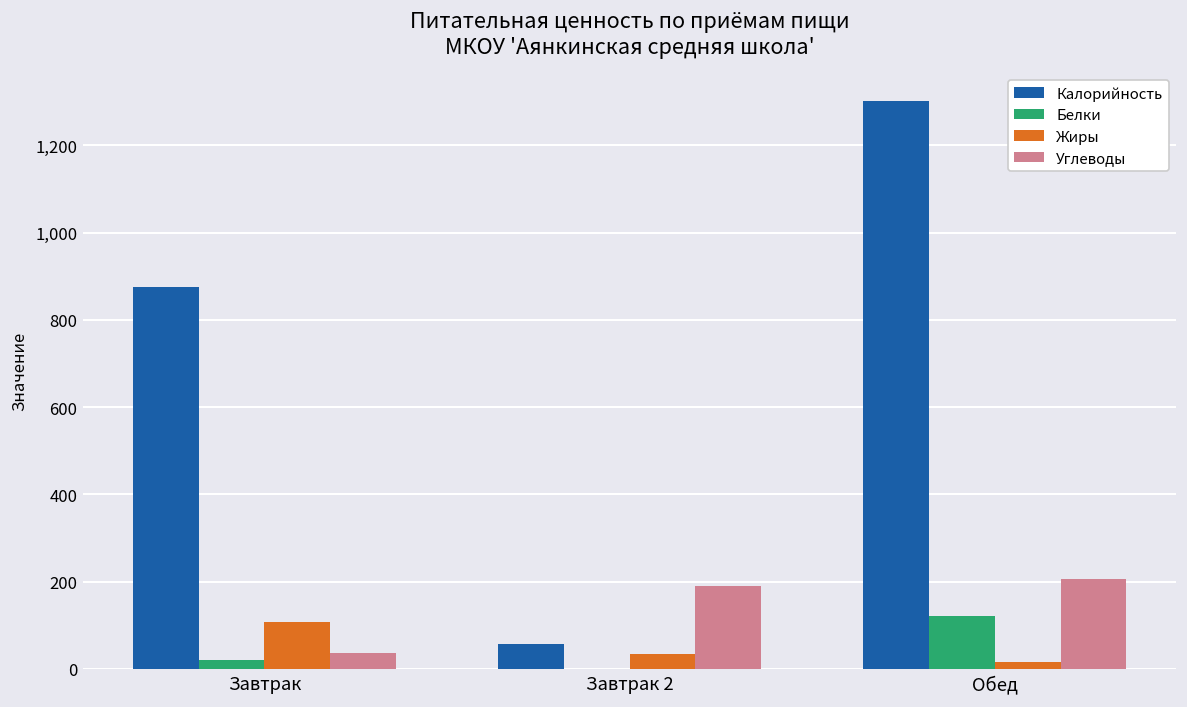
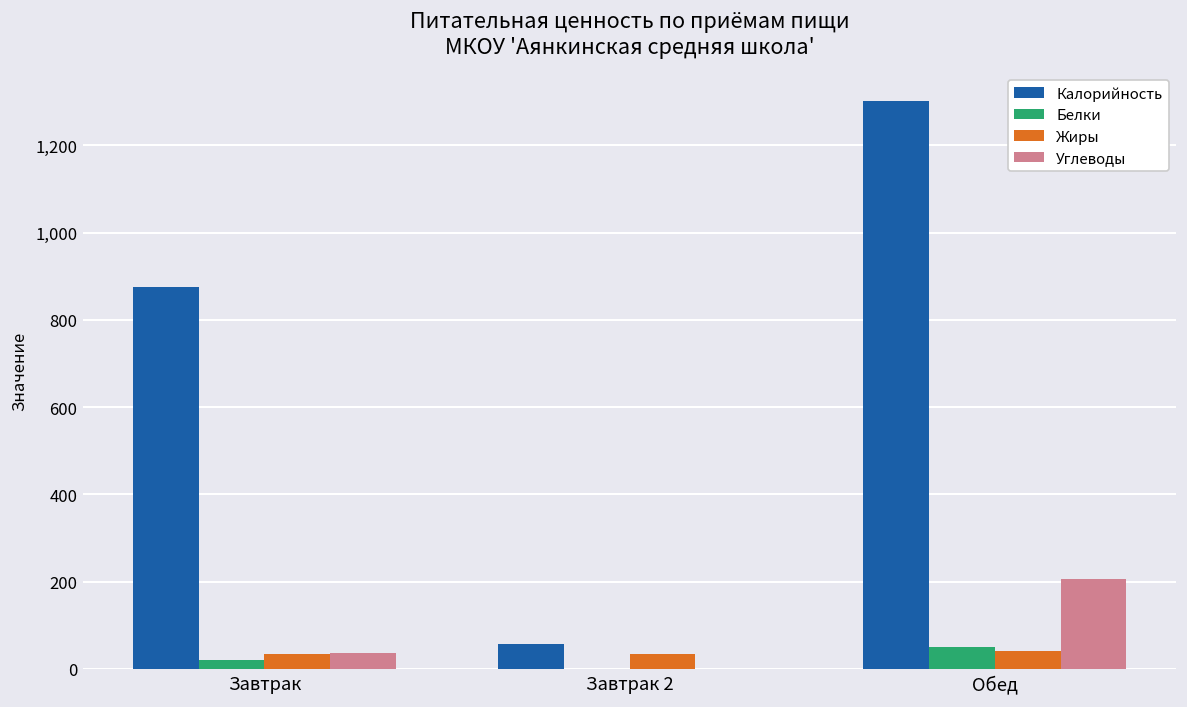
Жиры, Завтрак: 110 -> 30
Углеводы, Завтрак 2: 190 -> 0
Белки, Обед: 120 -> 50
Жиры, Обед: 10 -> 40
